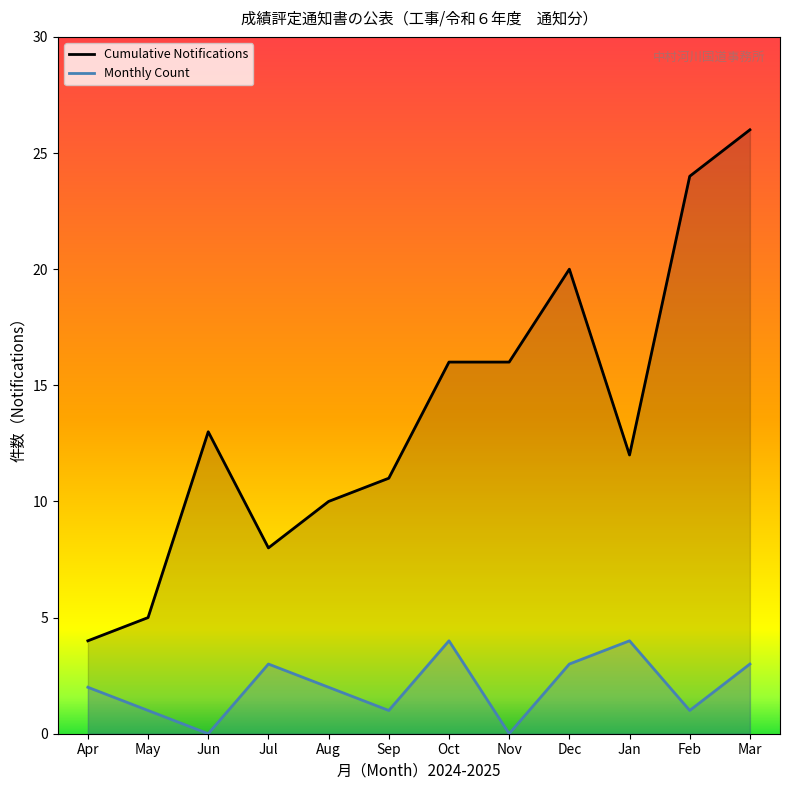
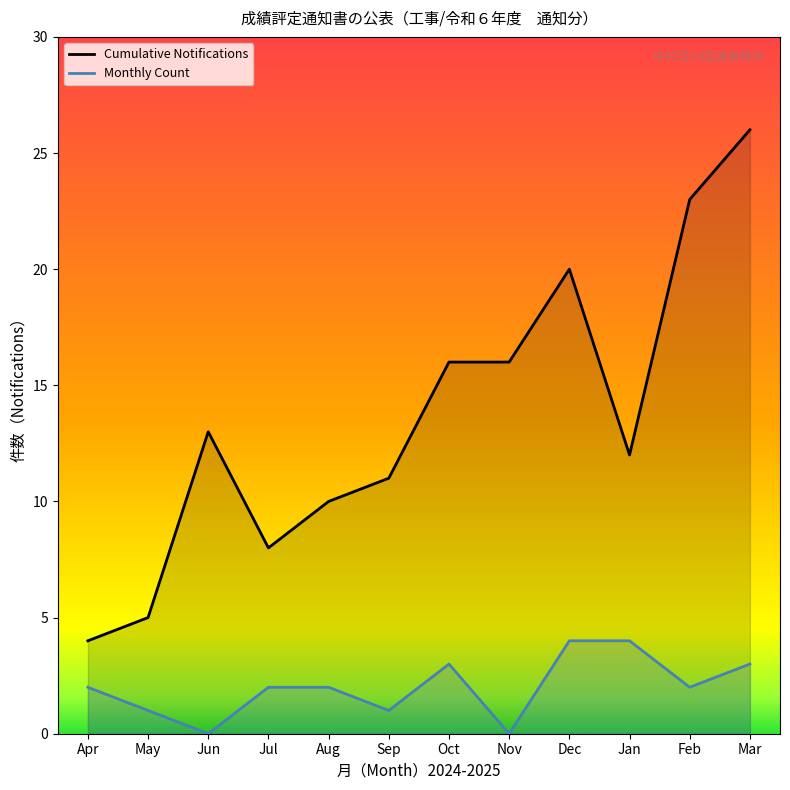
Monthly Count, Jul: 3 -> 2
Monthly Count, Oct: 4 -> 3
Monthly Count, Dec: 3 -> 4
Cumulative Notifications, Feb: 24 -> 23
Monthly Count, Feb: 1 -> 2
